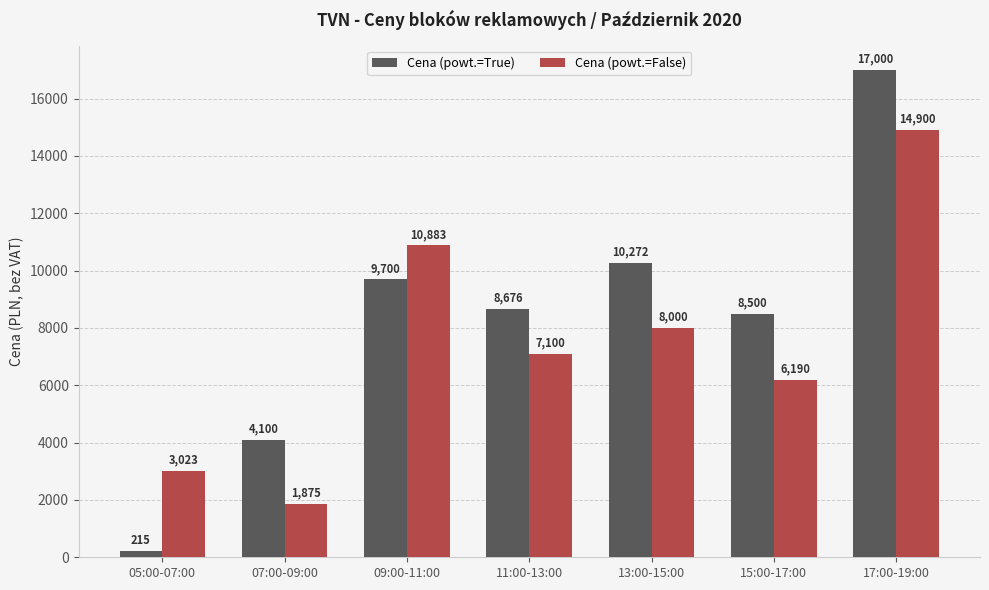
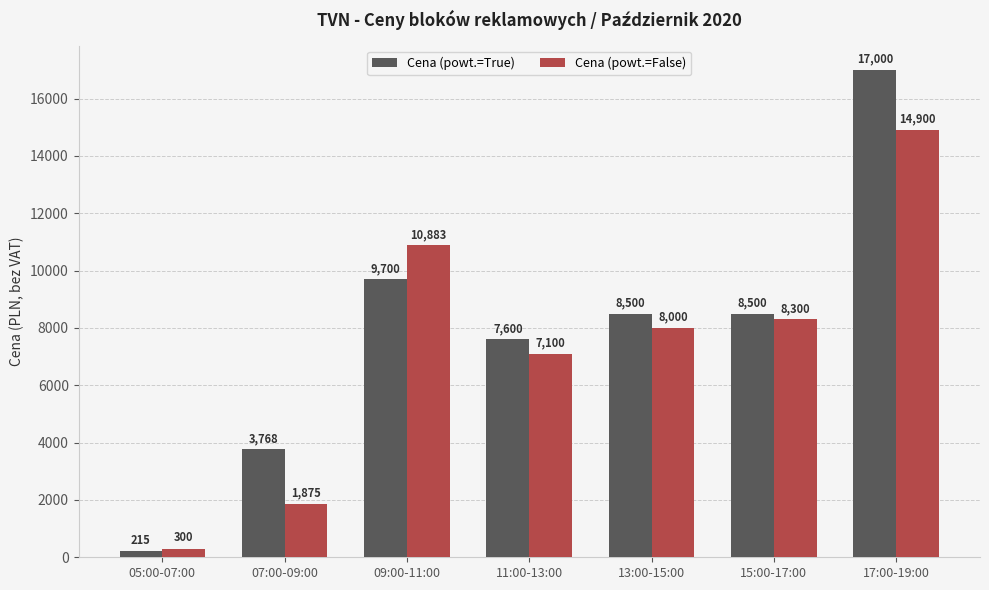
Cena (powt.=False), 05:00-07:00: 3,023 -> 300
Cena (powt.=True), 07:00-09:00: 4,100 -> 3,768
Cena (powt.=True), 11:00-13:00: 8,676 -> 7,600
Cena (powt.=True), 13:00-15:00: 10,272 -> 8,500
Cena (powt.=False), 15:00-17:00: 6,190 -> 8,300
